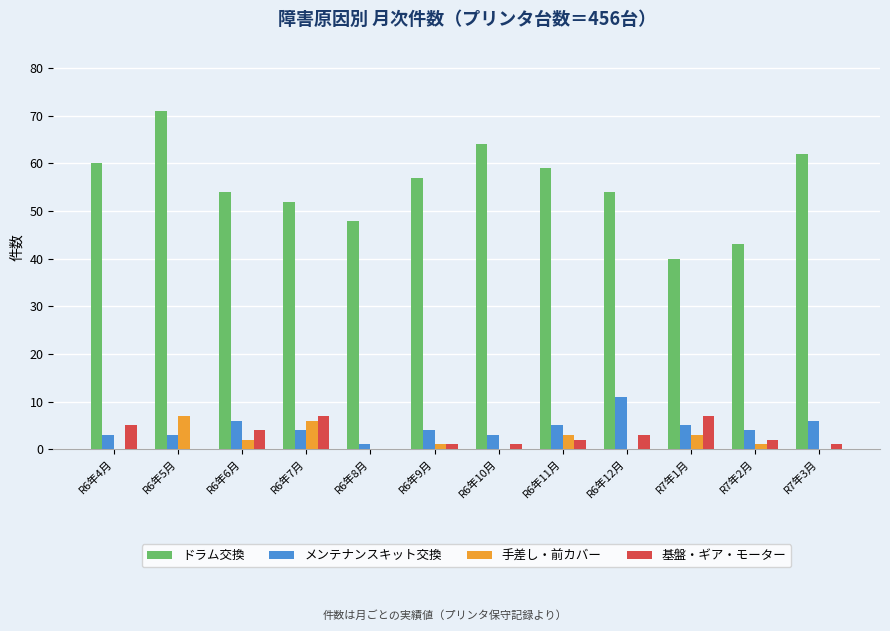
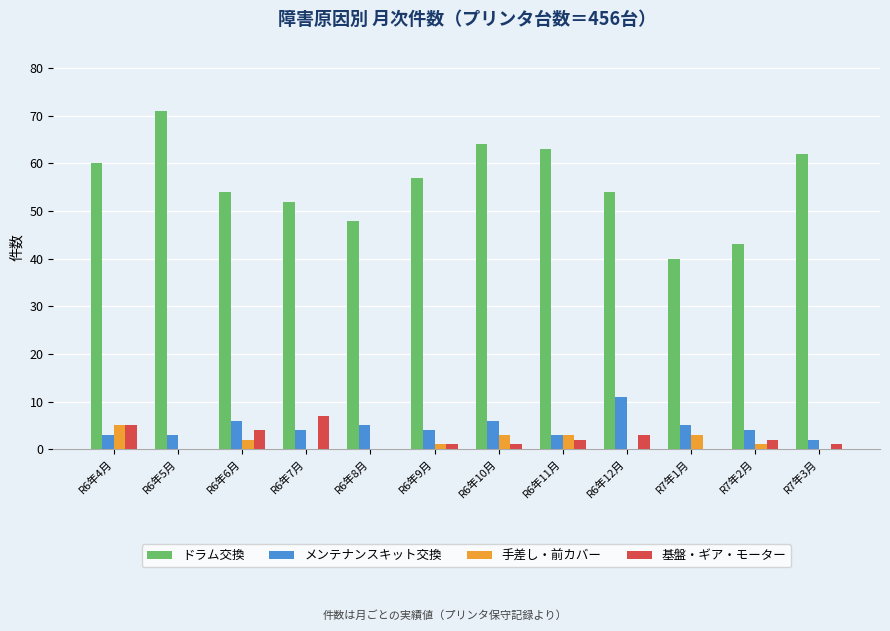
手差し・前カバー, R6年4月: 0 -> 5
手差し・前カバー, R6年5月: 7 -> 0
手差し・前カバー, R6年7月: 6 -> 0
メンテナンスキット交換, R6年8月: 1 -> 5
メンテナンスキット交換, R6年10月: 3 -> 6
手差し・前カバー, R6年10月: 0 -> 3
ドラム交換, R6年11月: 59 -> 63
メンテナンスキット交換, R6年11月: 5 -> 3
基盤・ギア・モーター, R7年1月: 7 -> 0
メンテナンスキット交換, R7年3月: 6 -> 2
